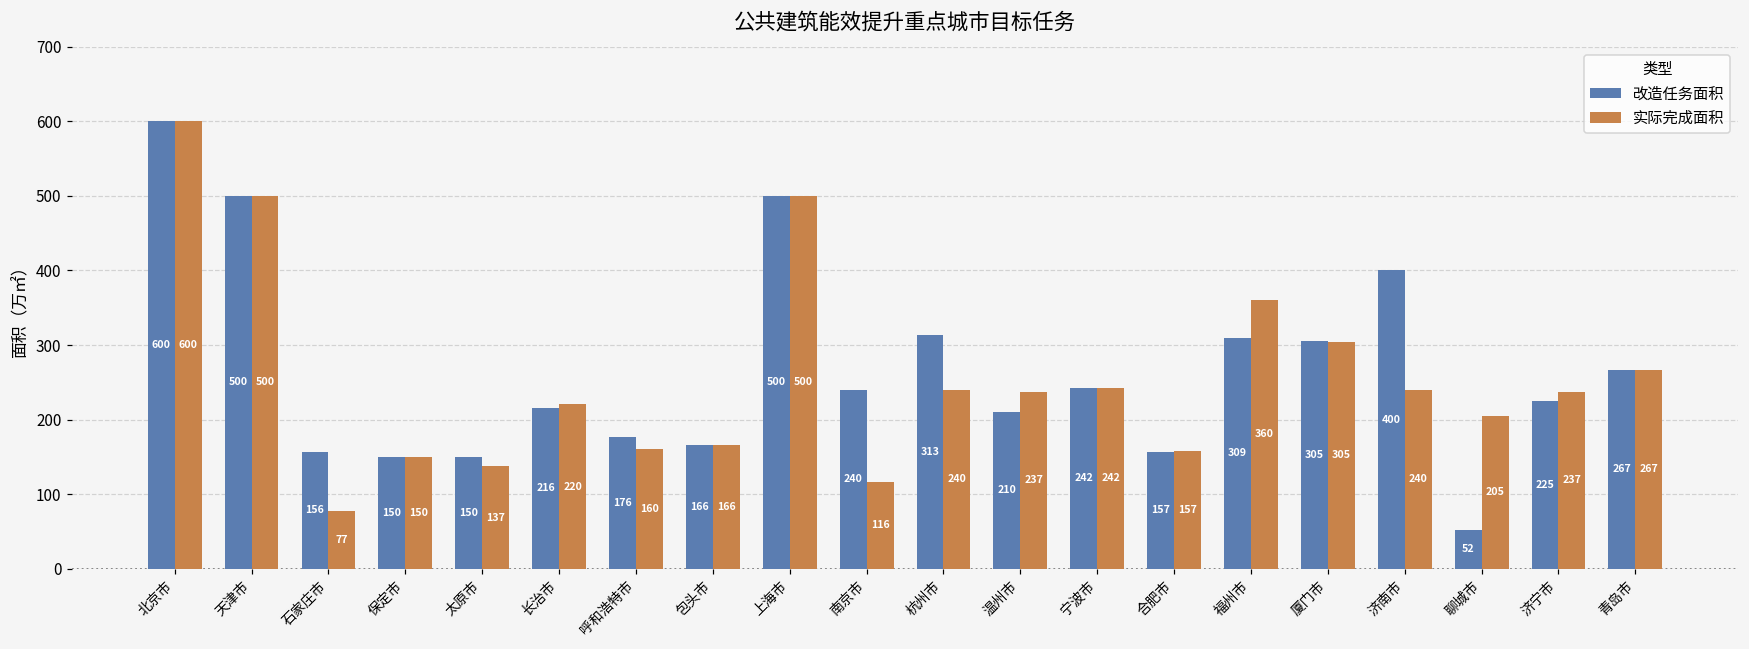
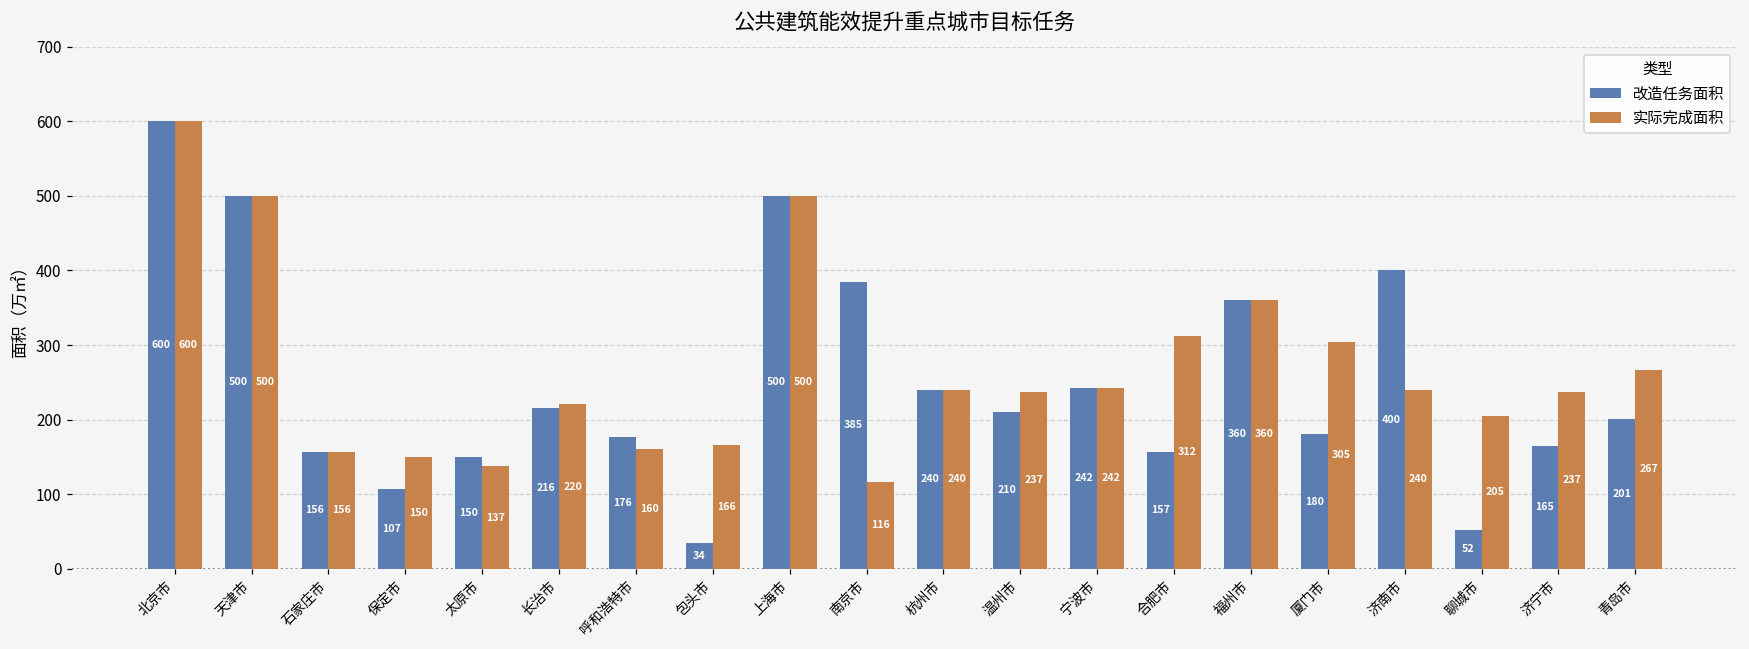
实际完成面积, 石家庄市: 77 -> 156
改造任务面积, 保定市: 150 -> 107
改造任务面积, 包头市: 166 -> 34
改造任务面积, 南京市: 240 -> 385
改造任务面积, 杭州市: 313 -> 240
实际完成面积, 合肥市: 157 -> 312
改造任务面积, 福州市: 309 -> 360
改造任务面积, 厦门市: 305 -> 180
改造任务面积, 济宁市: 225 -> 165
改造任务面积, 青岛市: 267 -> 201
